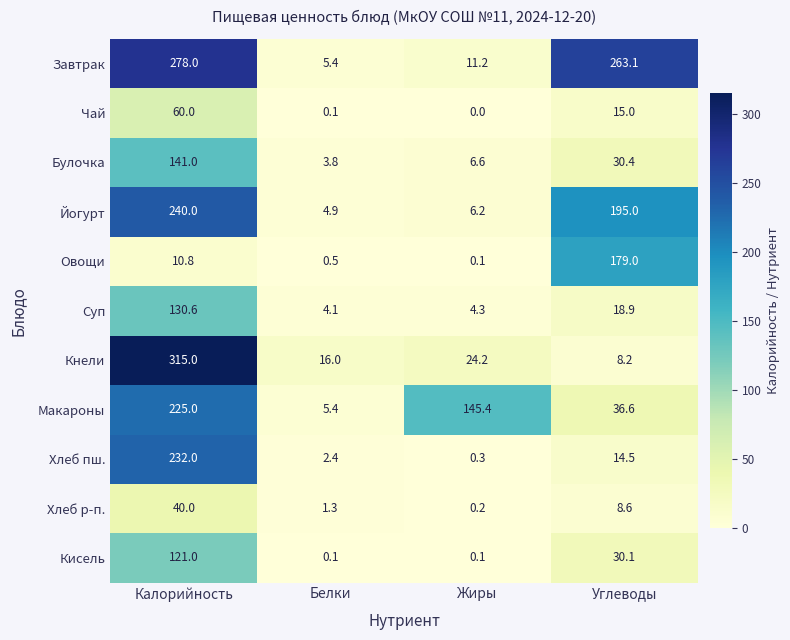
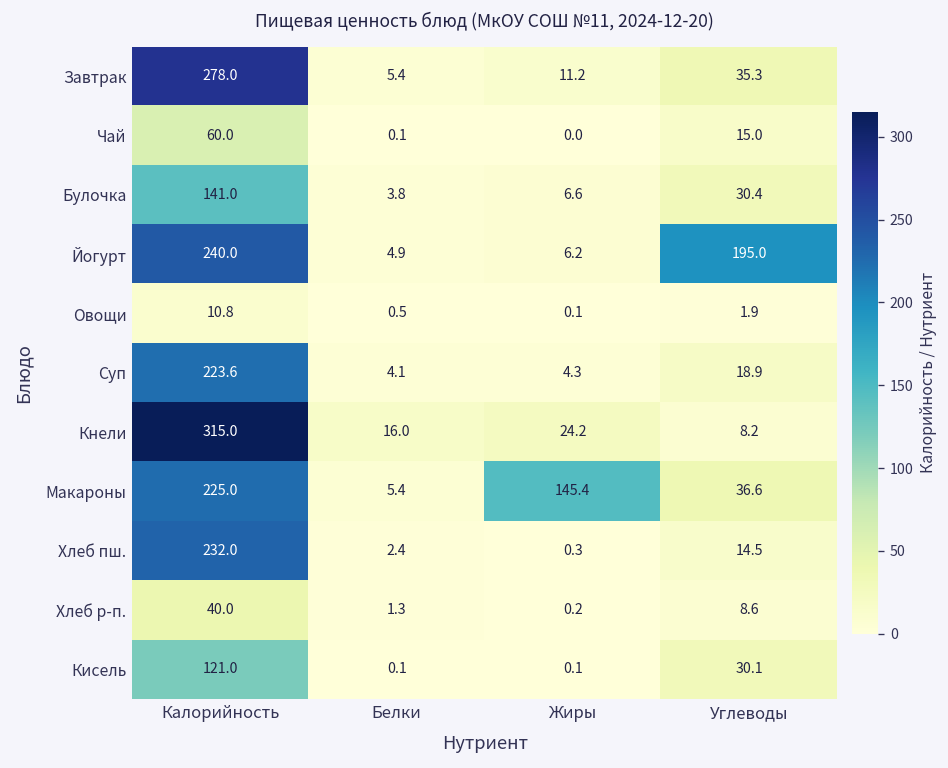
Завтрак, Углеводы: 263.1 -> 35.3
Овощи, Углеводы: 179.0 -> 1.9
Суп, Калорийность: 130.6 -> 223.6
